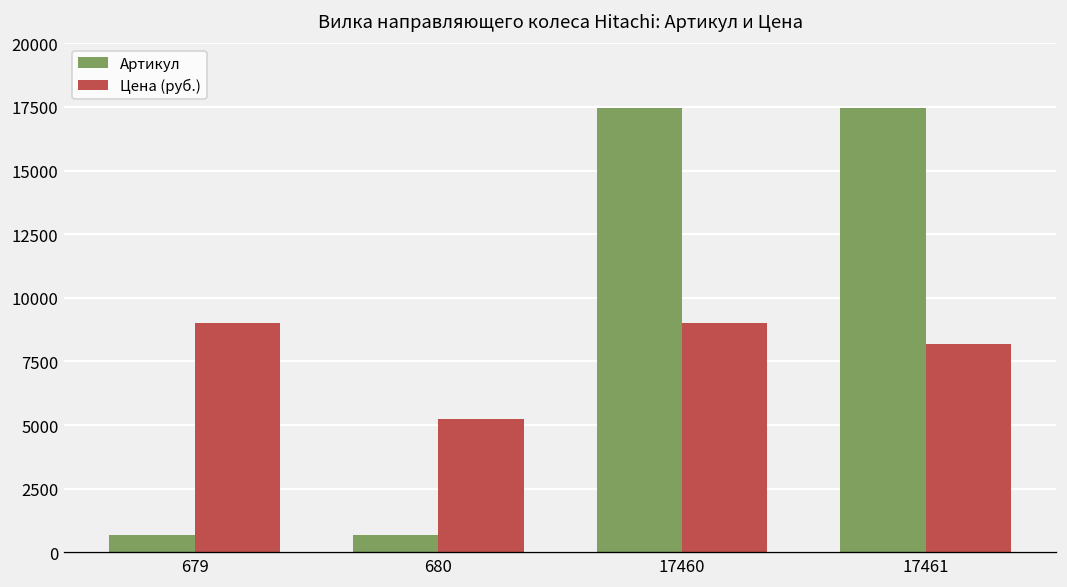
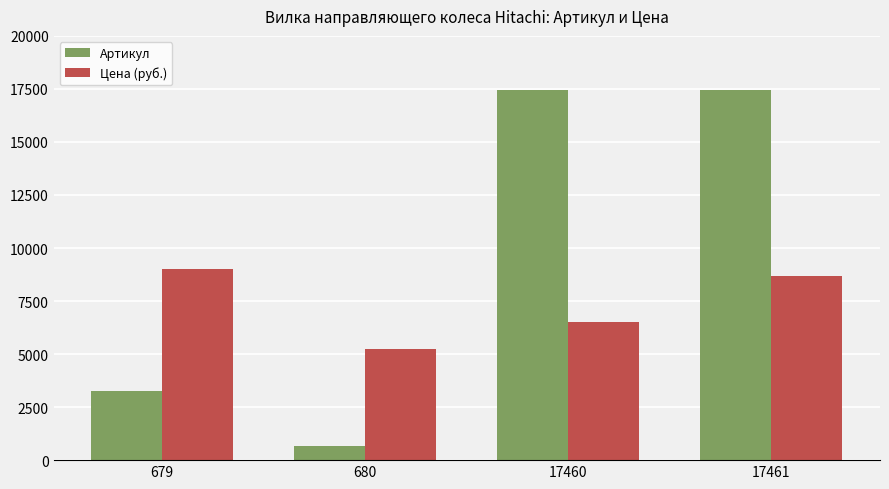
Артикул, 679: 700 -> 3300
Цена (руб.), 17460: 9000 -> 6500
Цена (руб.), 17461: 8200 -> 8700
